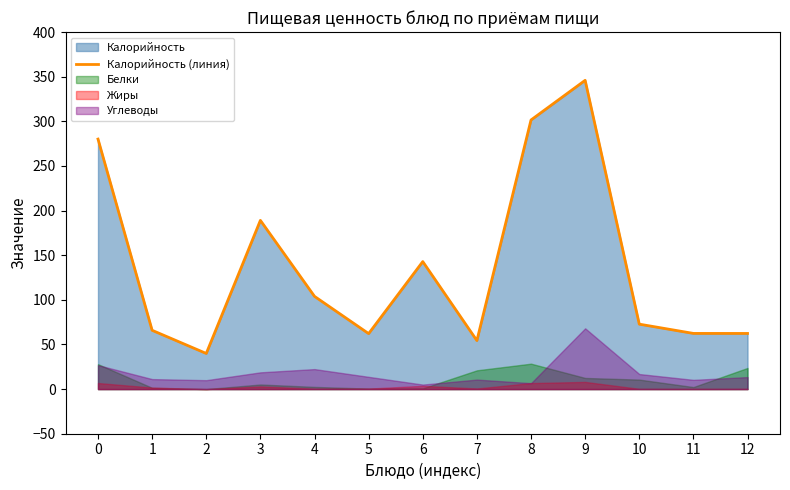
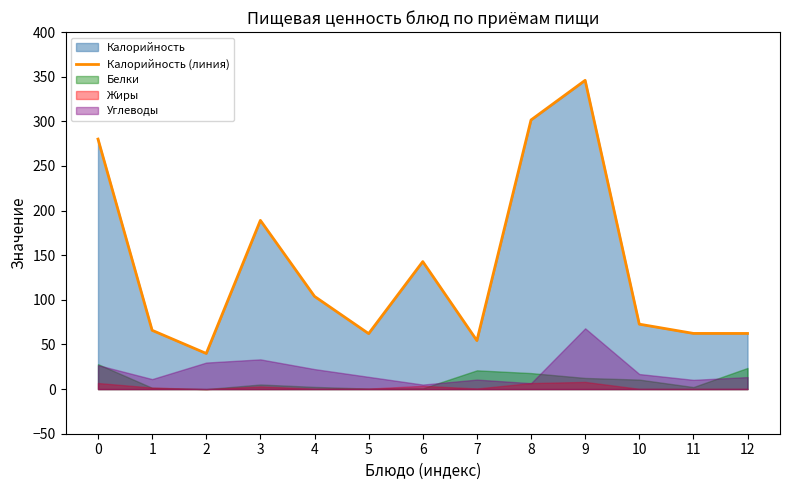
Углеводы, 2: 10 -> 30
Углеводы, 3: 20 -> 30
Белки, 8: 30 -> 20
